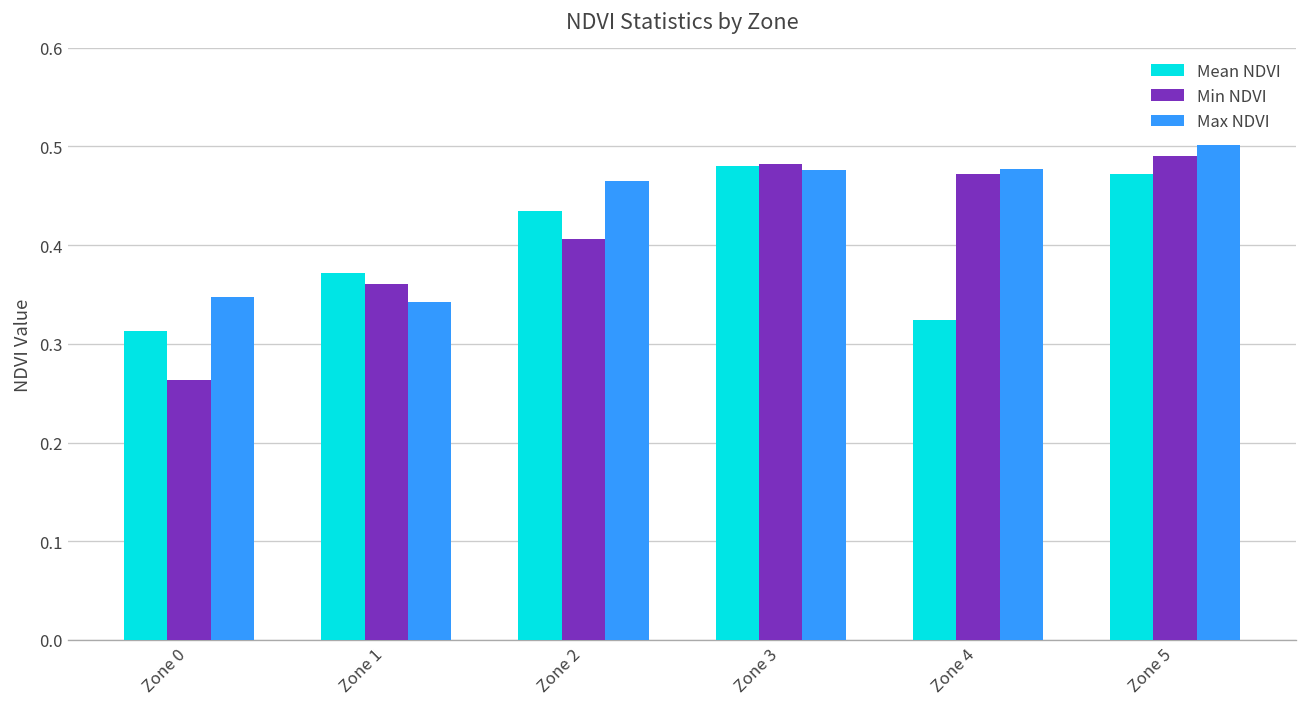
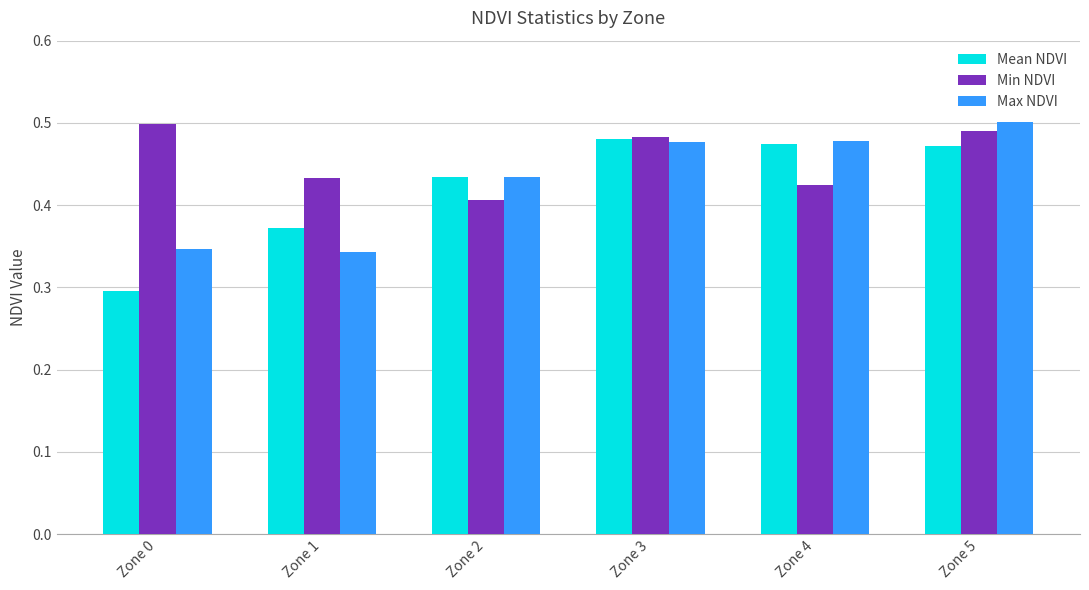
Mean NDVI, Zone 0: 0.31 -> 0.30
Min NDVI, Zone 0: 0.26 -> 0.50
Min NDVI, Zone 1: 0.36 -> 0.43
Max NDVI, Zone 2: 0.47 -> 0.43
Mean NDVI, Zone 4: 0.32 -> 0.47
Min NDVI, Zone 4: 0.47 -> 0.42
